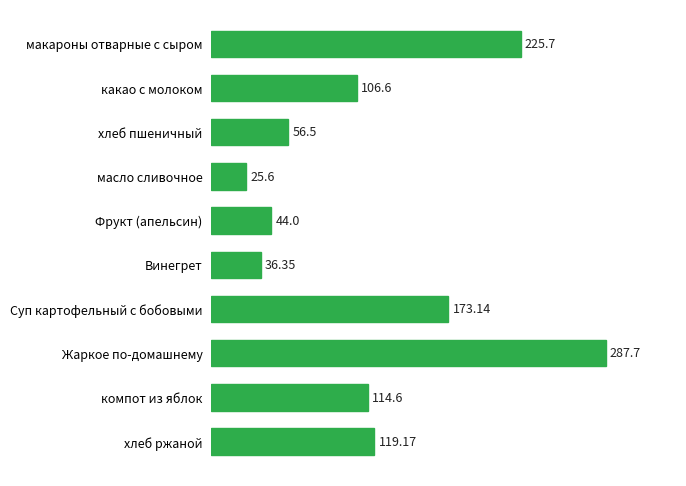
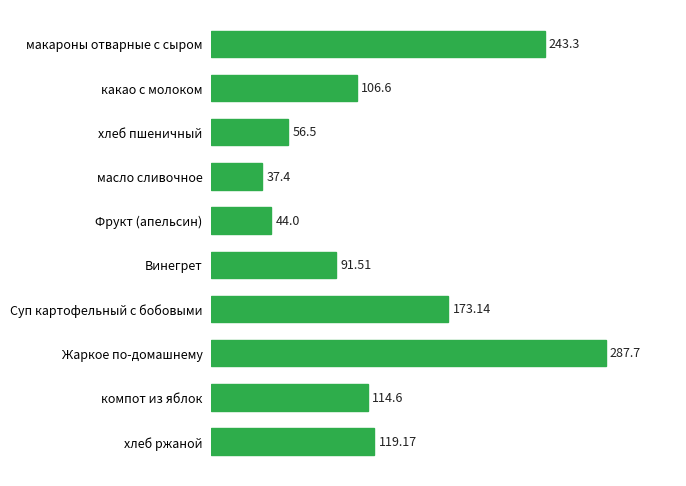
макароны отварные с сыром: 225.7 -> 243.3
масло сливочное: 25.6 -> 37.4
Винегрет: 36.35 -> 91.51
